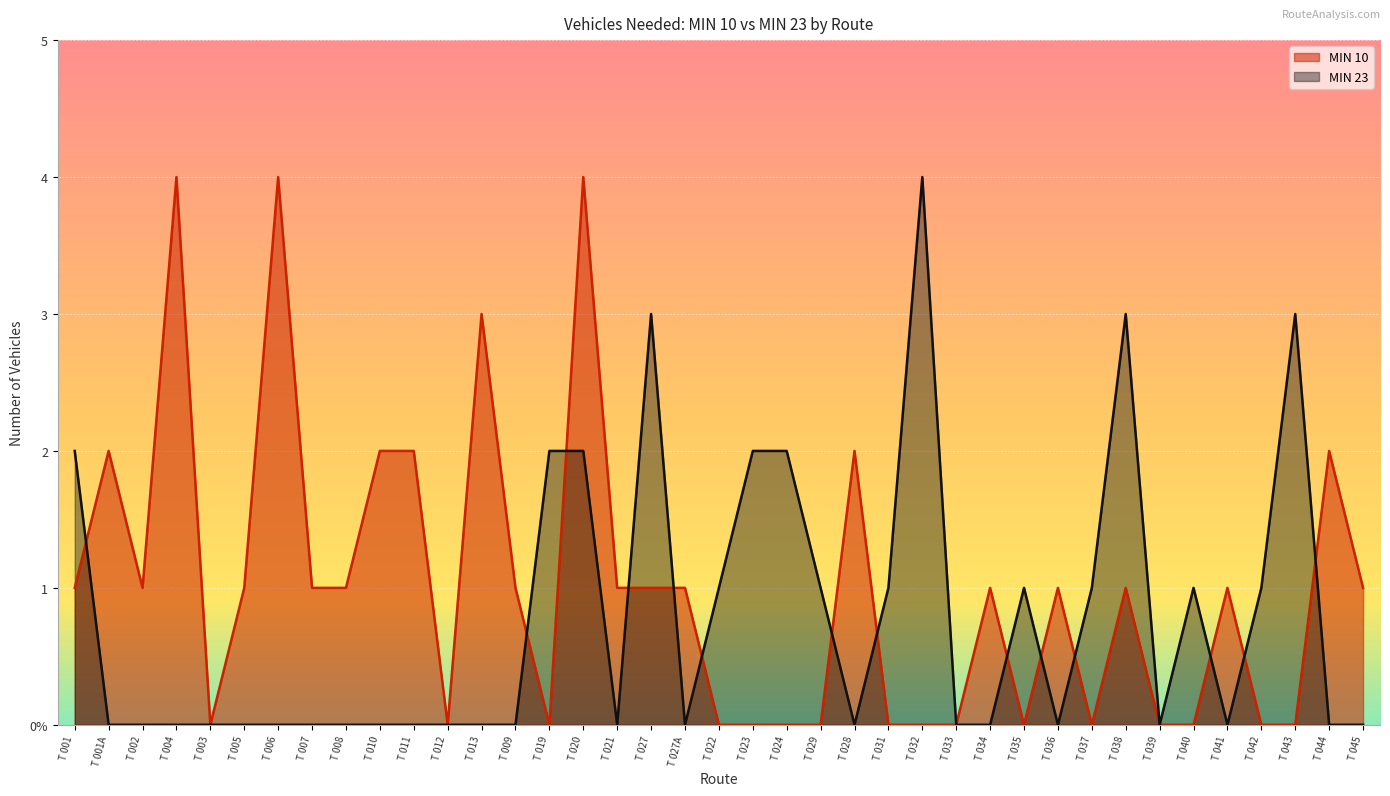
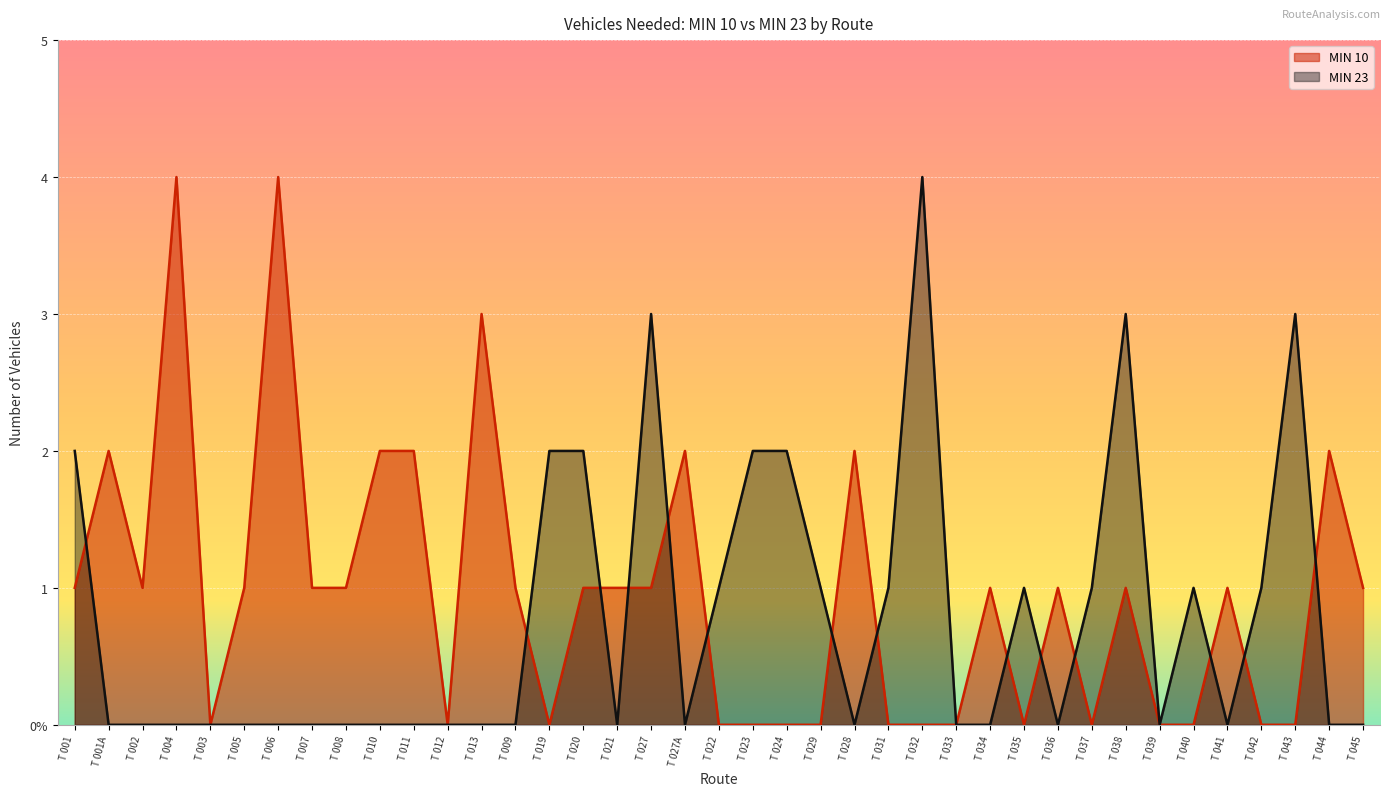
MIN 10, T 020: 4 -> 1
MIN 10, T 027A: 1 -> 2
